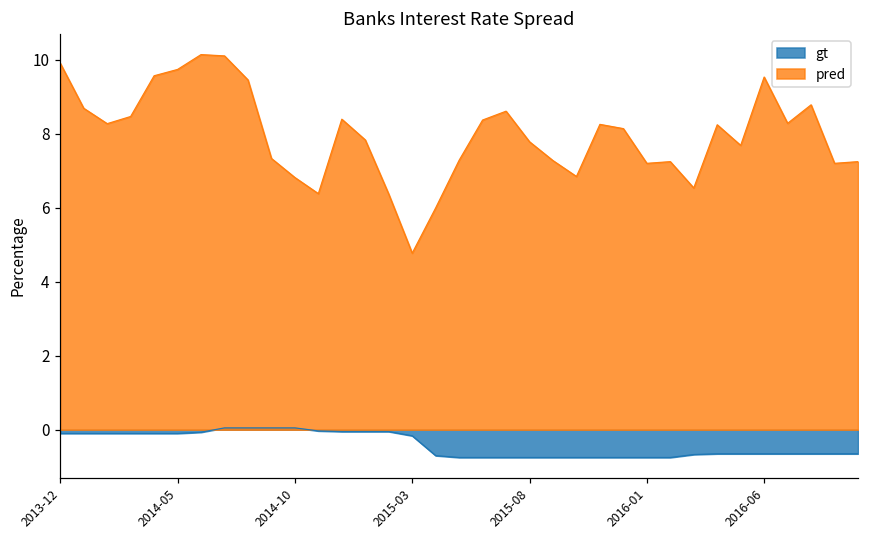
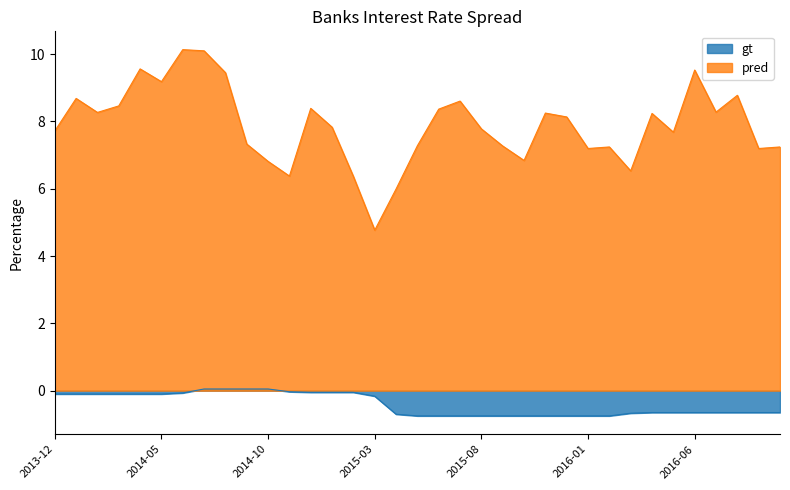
pred, 2013-12: 9.9 -> 7.7
pred, 2014-05: 9.7 -> 9.2
